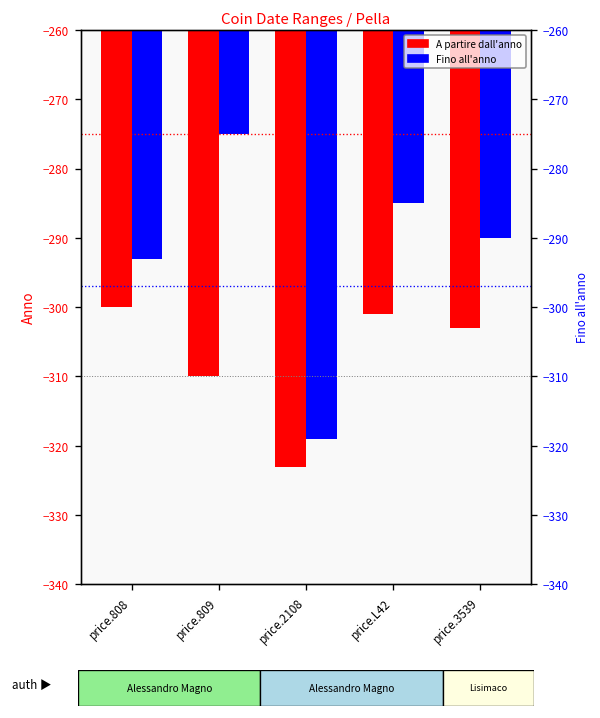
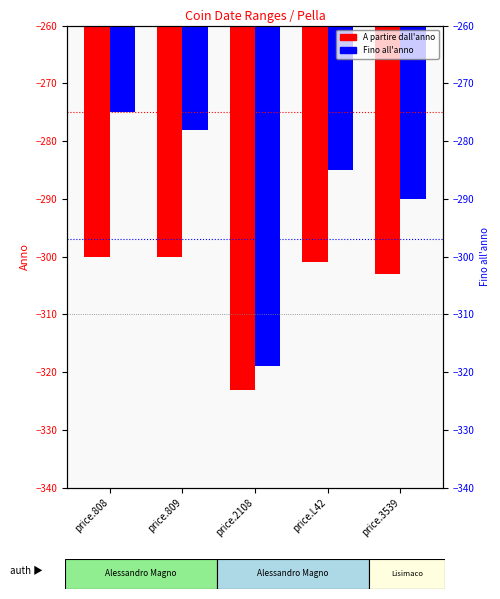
Fino all'anno, price.808: -293 -> -275
A partire dall'anno, price.809: -310 -> -300
Fino all'anno, price.809: -275 -> -278
